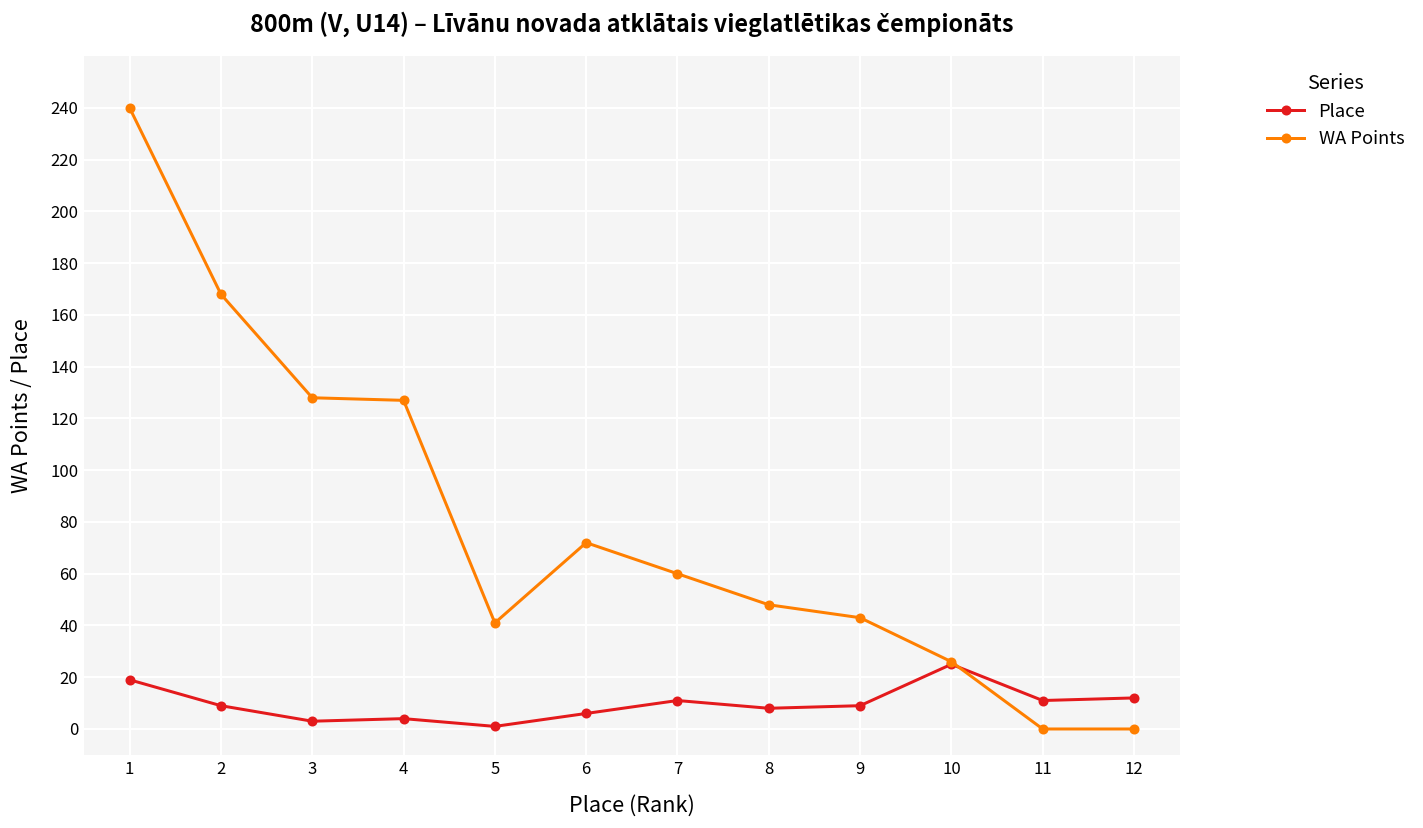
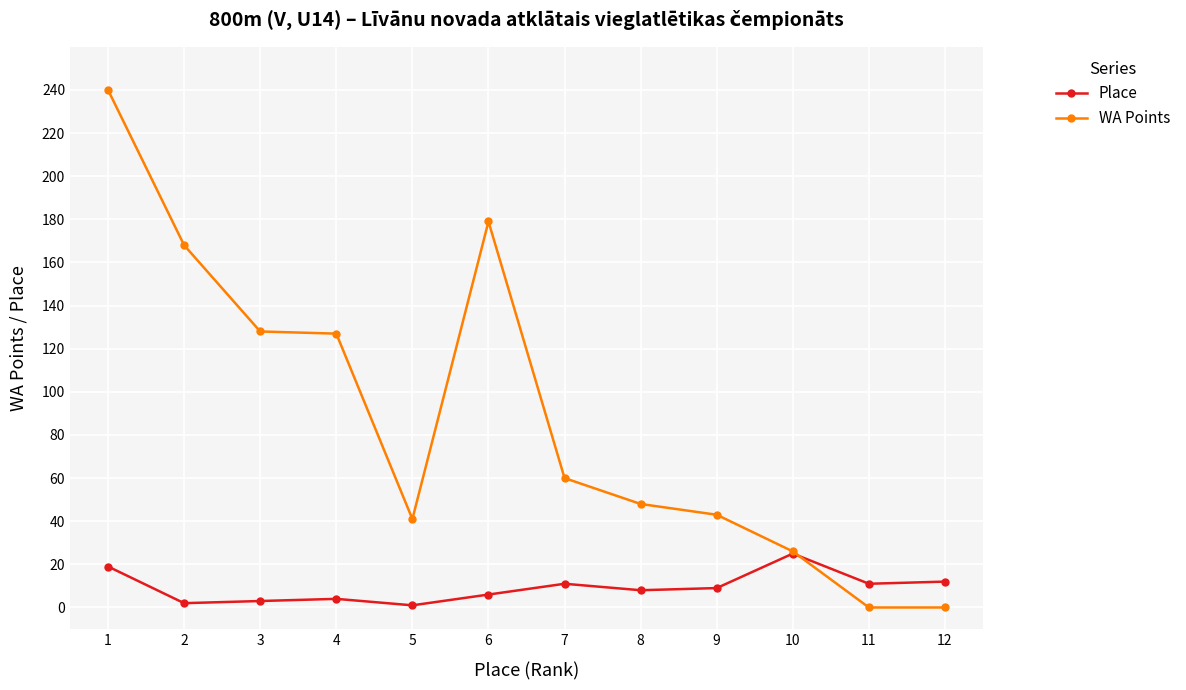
Place, 2: 9 -> 2
WA Points, 6: 72 -> 179
